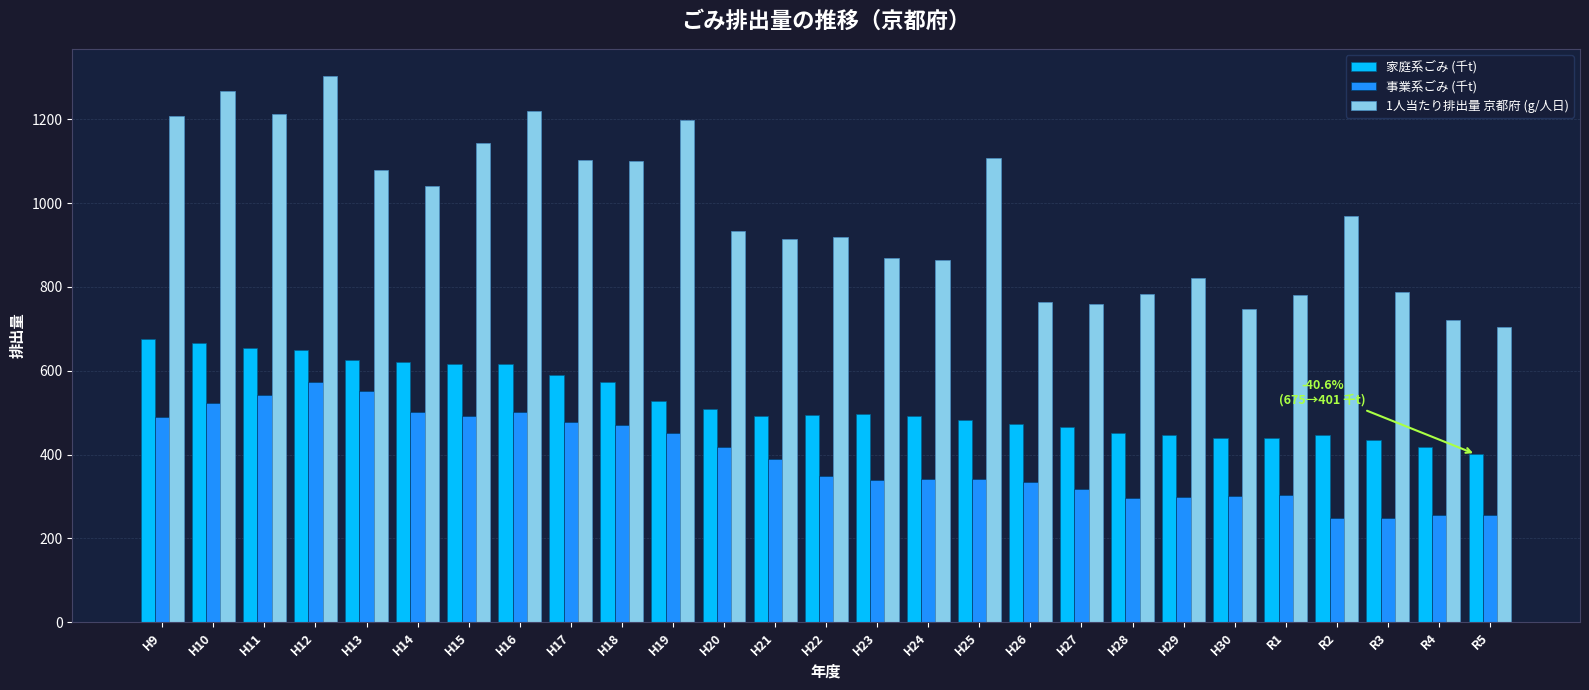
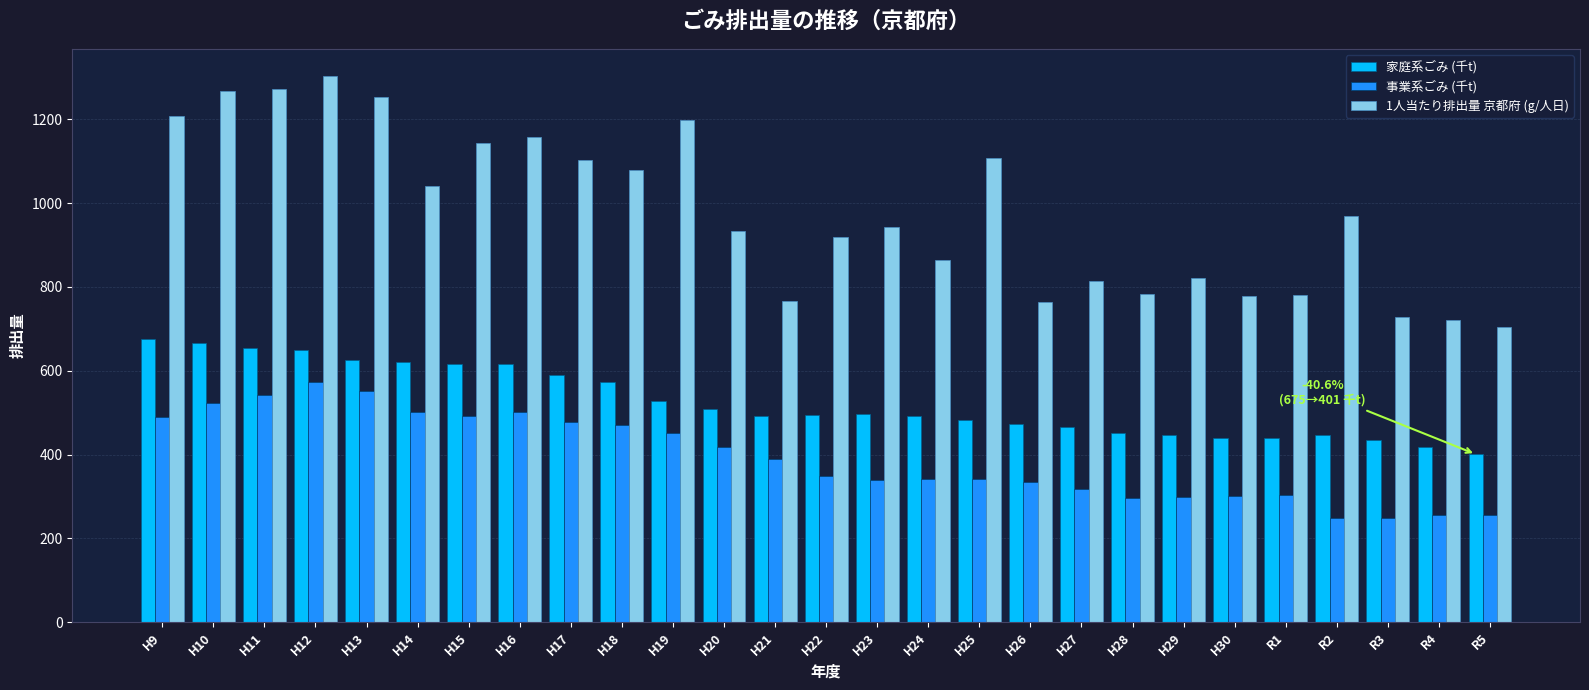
1人当たり排出量 京都府 (g/人日), H11: 1210 -> 1270
1人当たり排出量 京都府 (g/人日), H13: 1080 -> 1250
1人当たり排出量 京都府 (g/人日), H16: 1220 -> 1160
1人当たり排出量 京都府 (g/人日), H18: 1100 -> 1080
1人当たり排出量 京都府 (g/人日), H21: 910 -> 770
1人当たり排出量 京都府 (g/人日), H23: 870 -> 940
1人当たり排出量 京都府 (g/人日), H27: 760 -> 820
1人当たり排出量 京都府 (g/人日), H30: 750 -> 780
1人当たり排出量 京都府 (g/人日), R3: 790 -> 730
